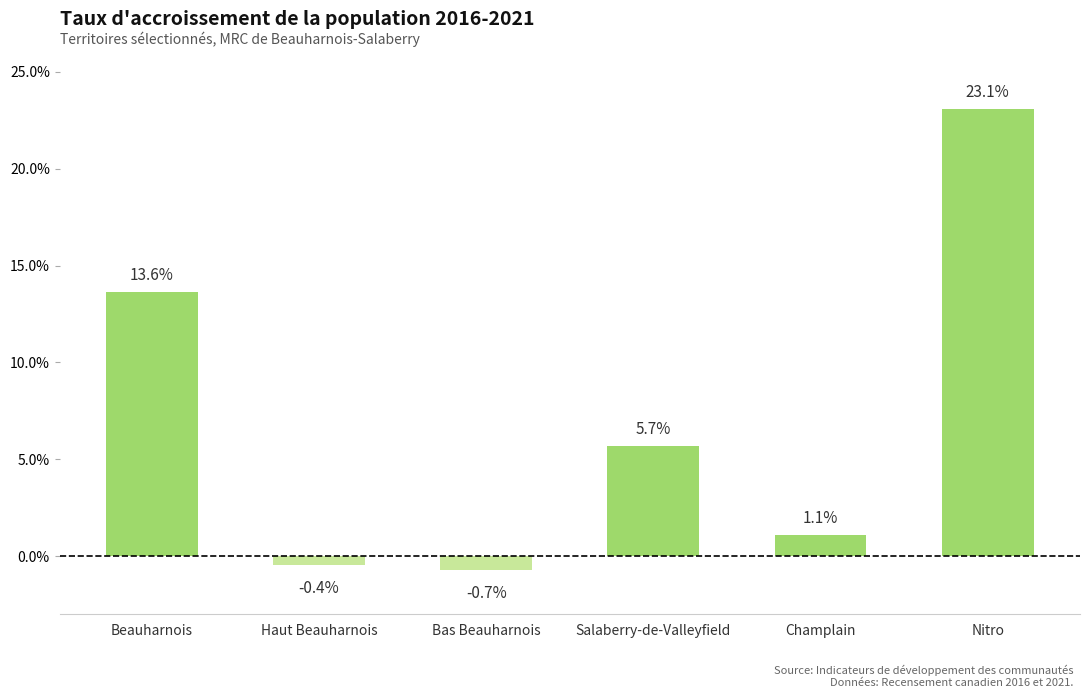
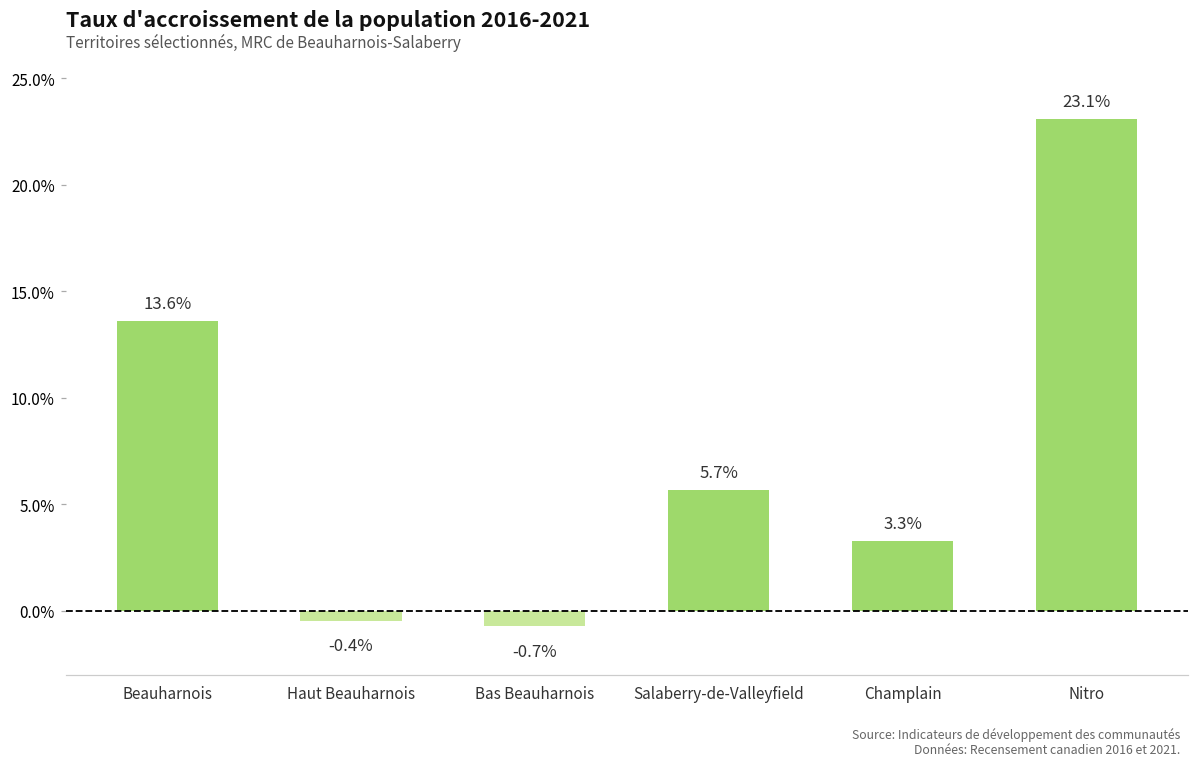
Champlain: 1.1% -> 3.3%
